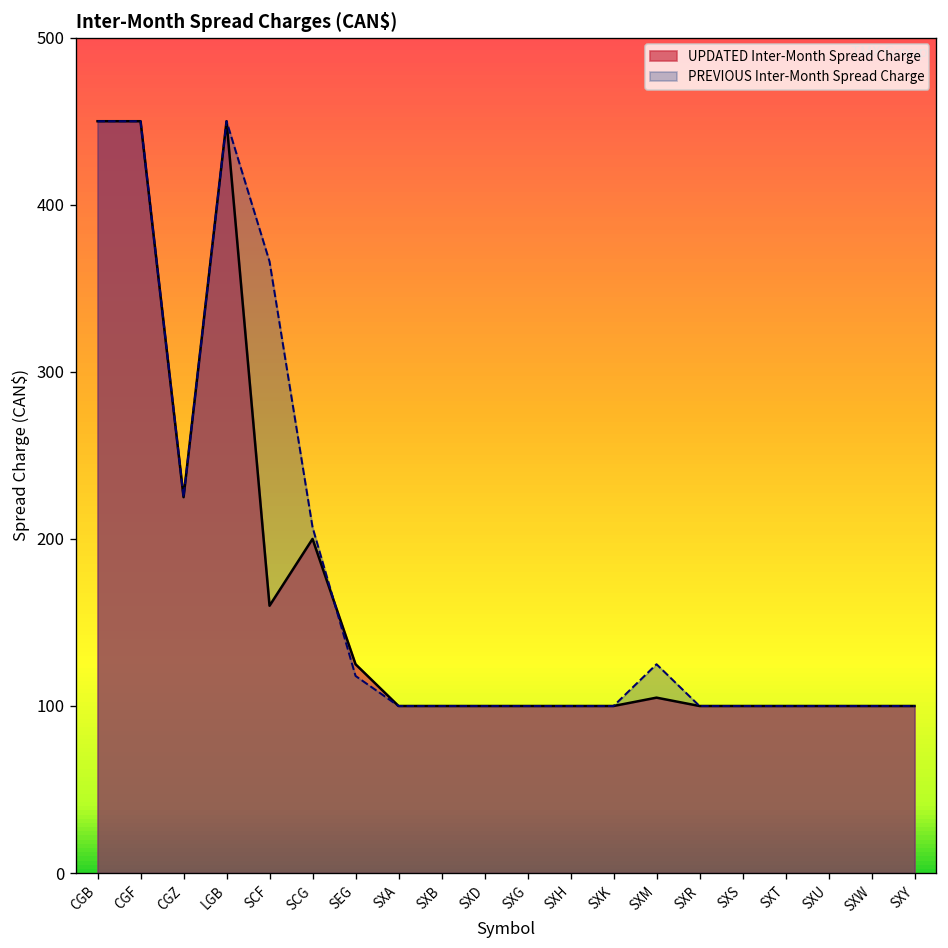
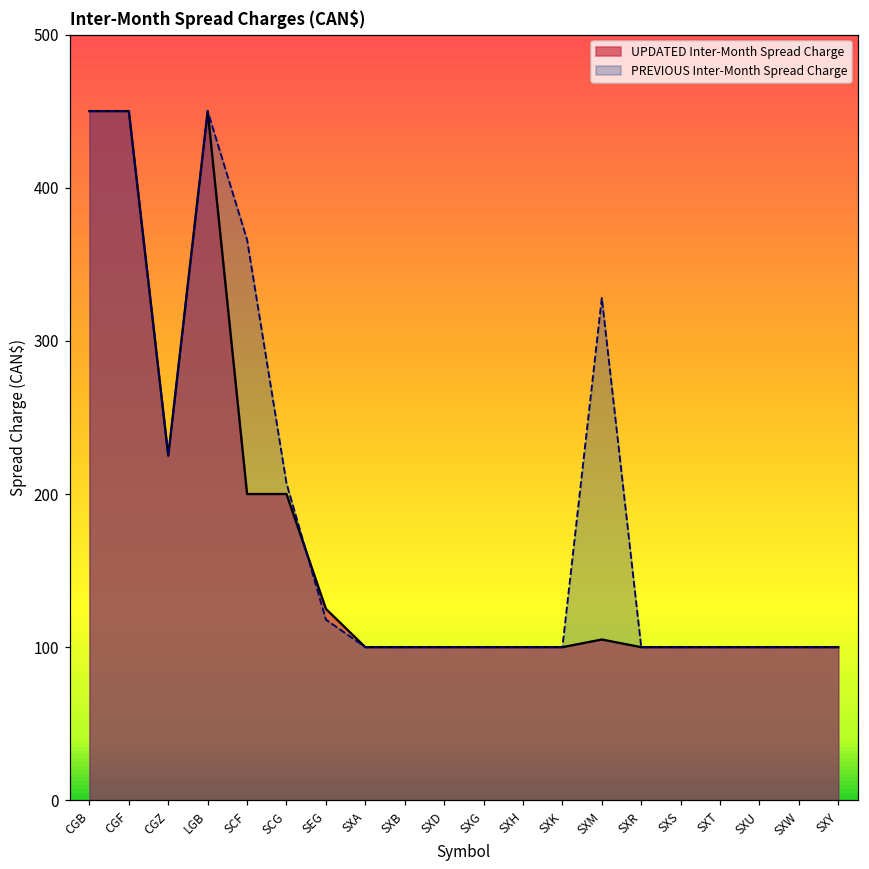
UPDATED Inter-Month Spread Charge, SCF: 160 -> 200
PREVIOUS Inter-Month Spread Charge, SXM: 125 -> 328
